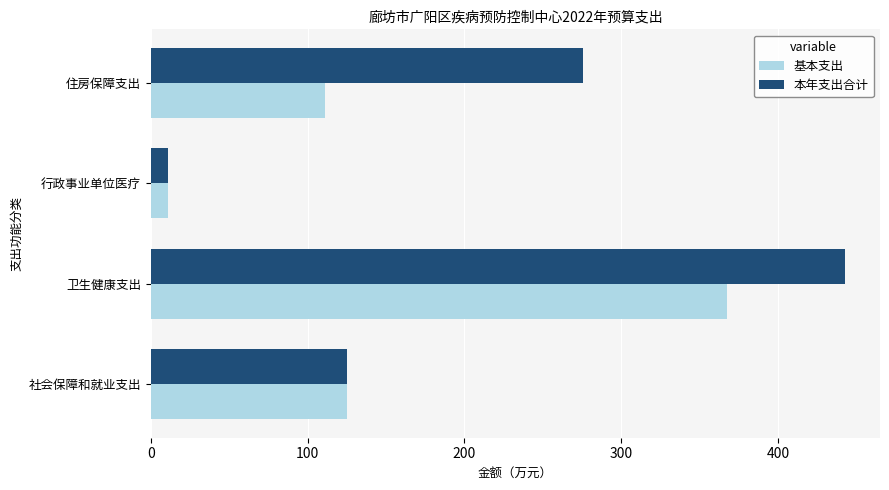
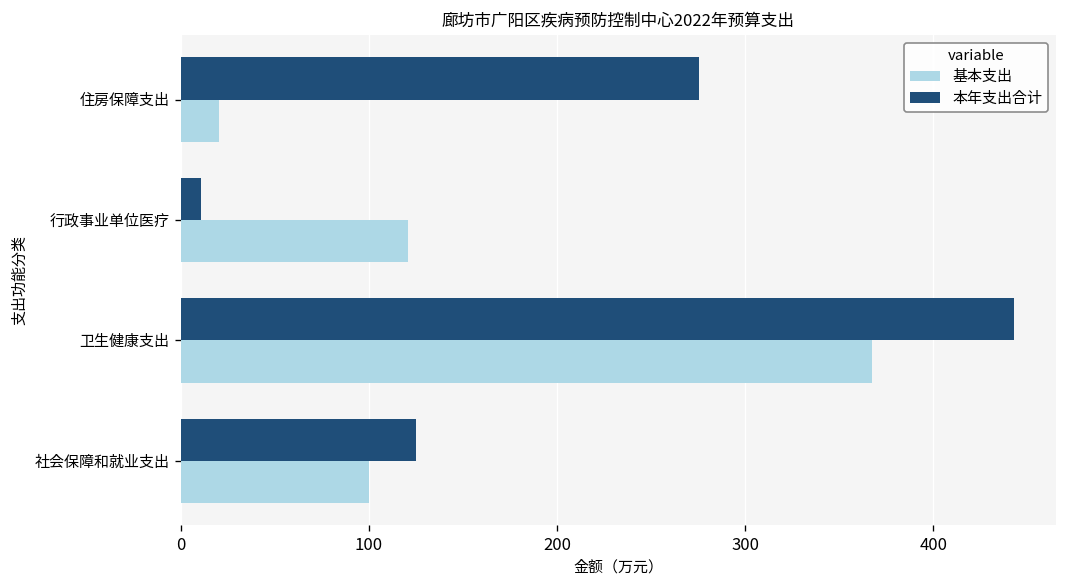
基本支出, 住房保障支出: 111 -> 20
基本支出, 行政事业单位医疗: 11 -> 121
基本支出, 社会保障和就业支出: 125 -> 100
